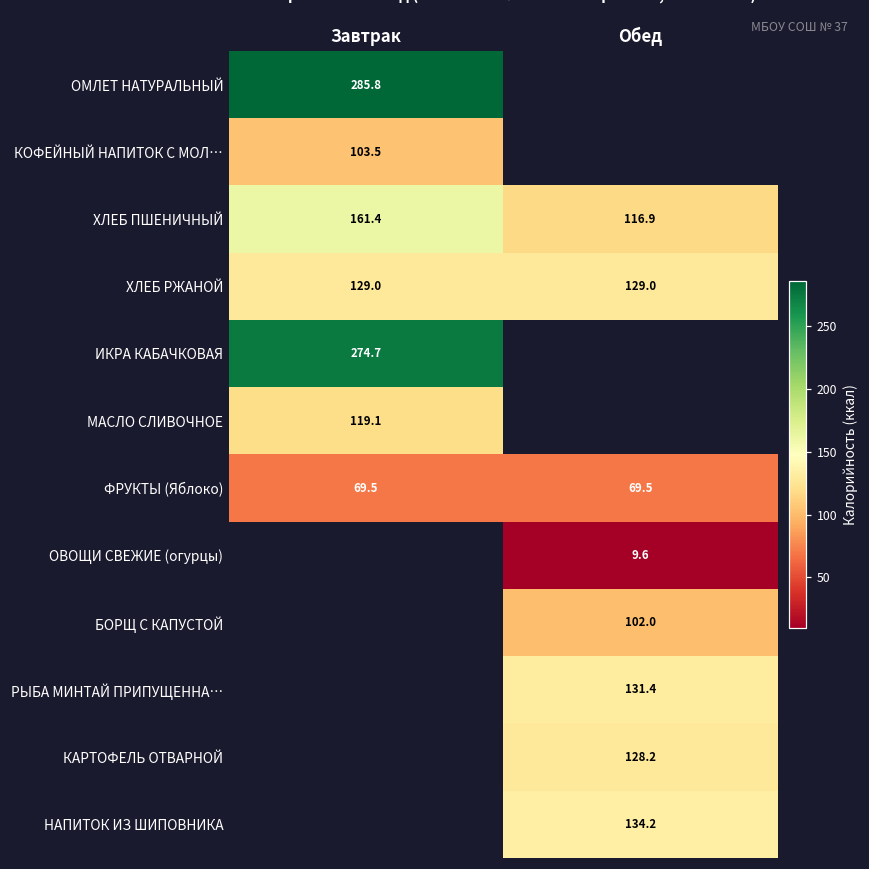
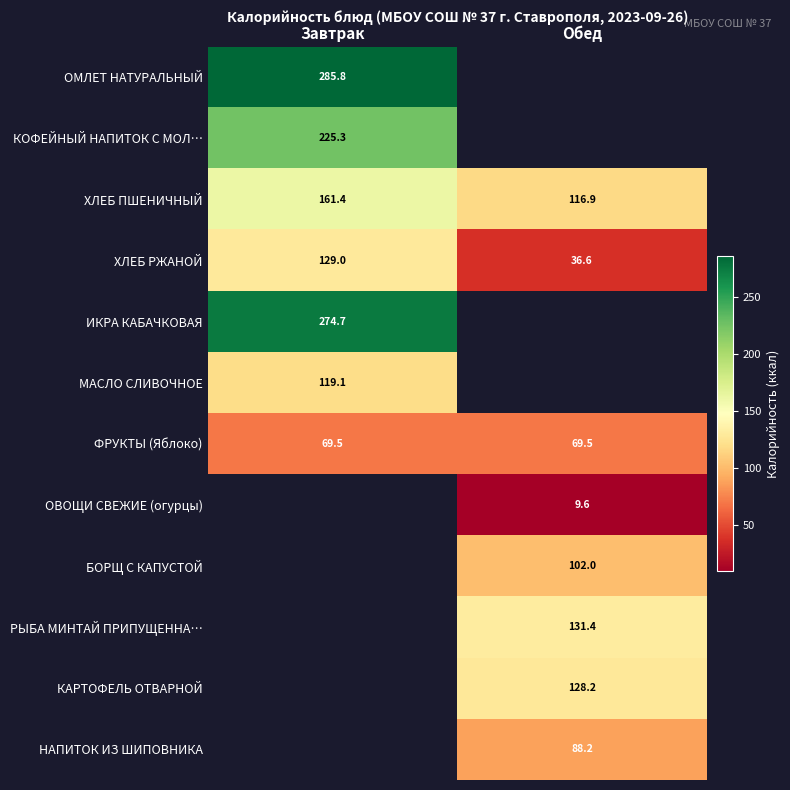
КОФЕЙНЫЙ НАПИТОК С МОЛ…, Завтрак: 103.5 -> 225.3
ХЛЕБ РЖАНОЙ, Обед: 129.0 -> 36.6
НАПИТОК ИЗ ШИПОВНИКА, Обед: 134.2 -> 88.2
